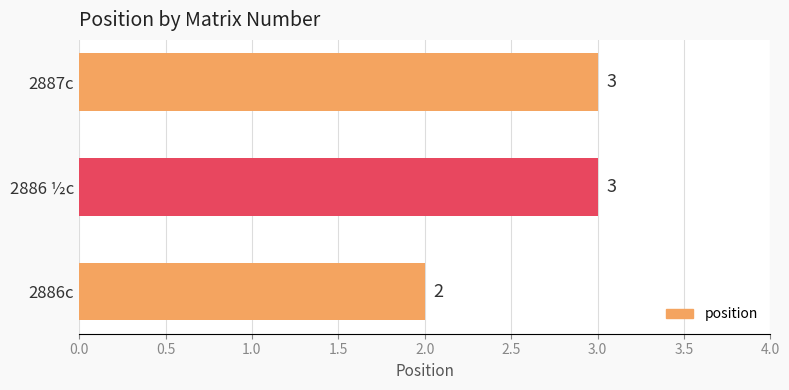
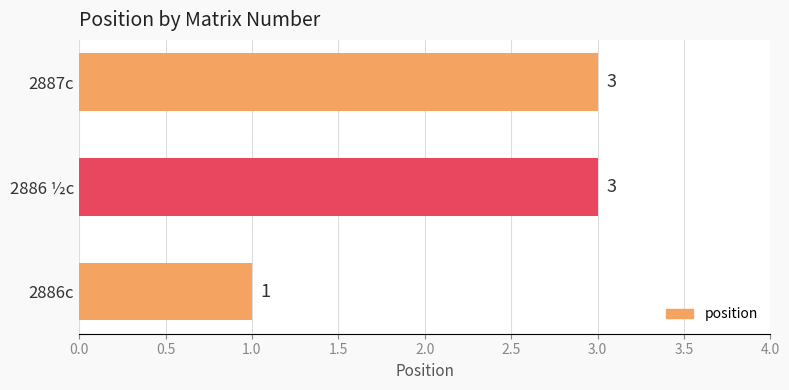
2886c: 2 -> 1
